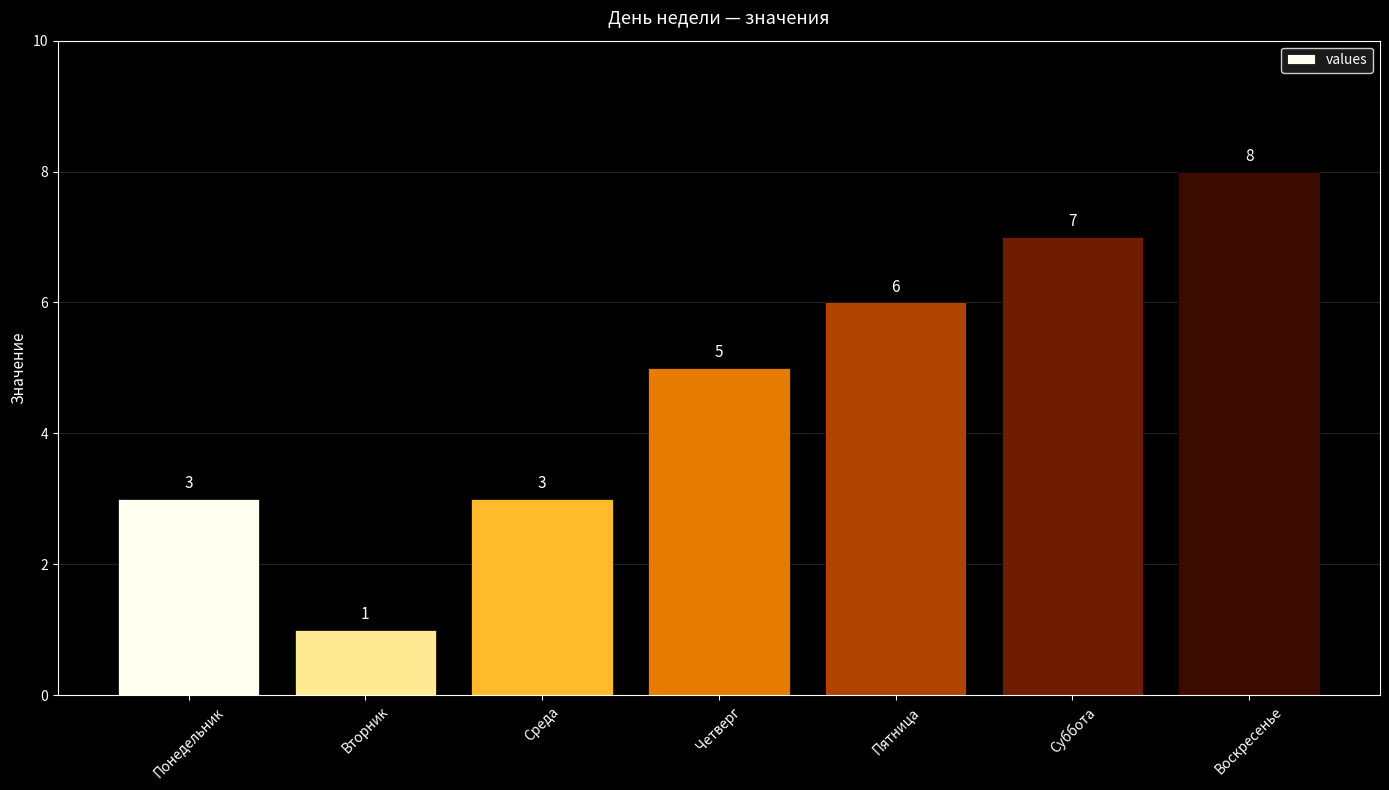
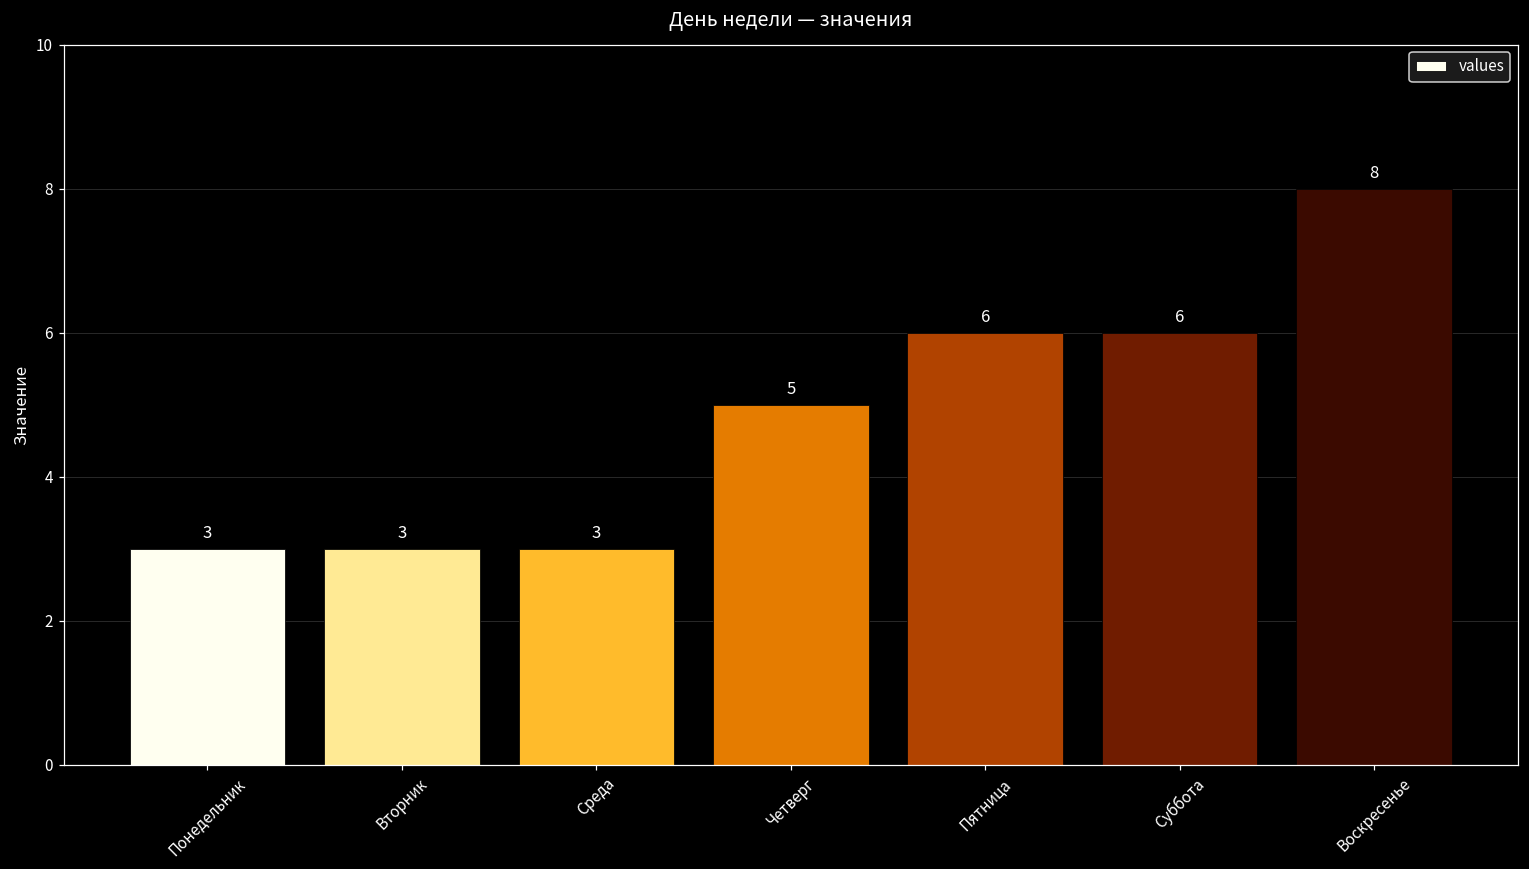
Вторник: 1 -> 3
Суббота: 7 -> 6
